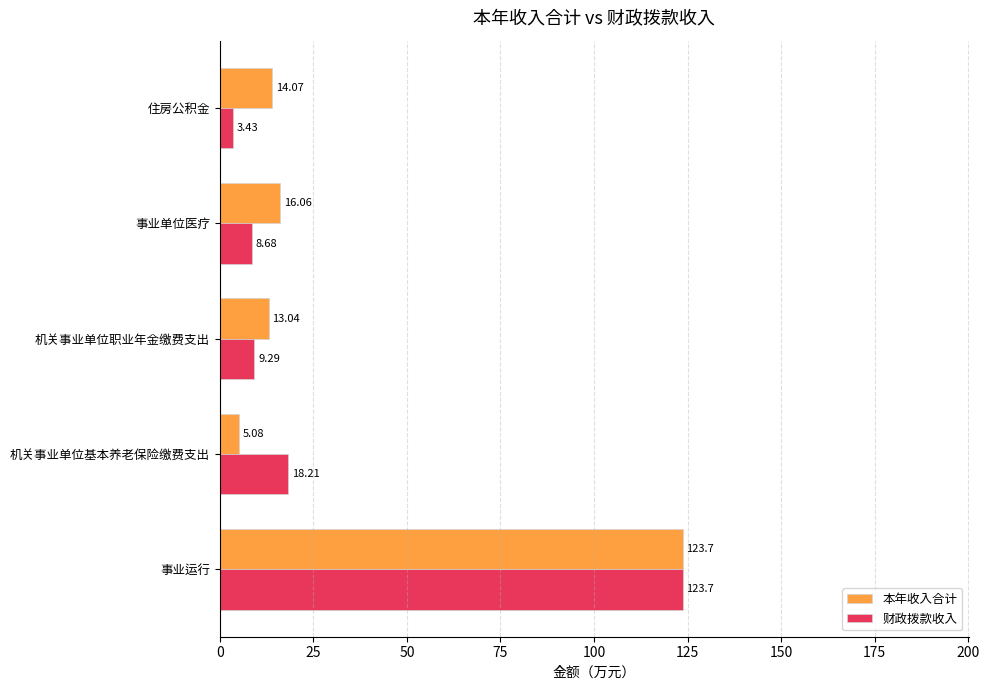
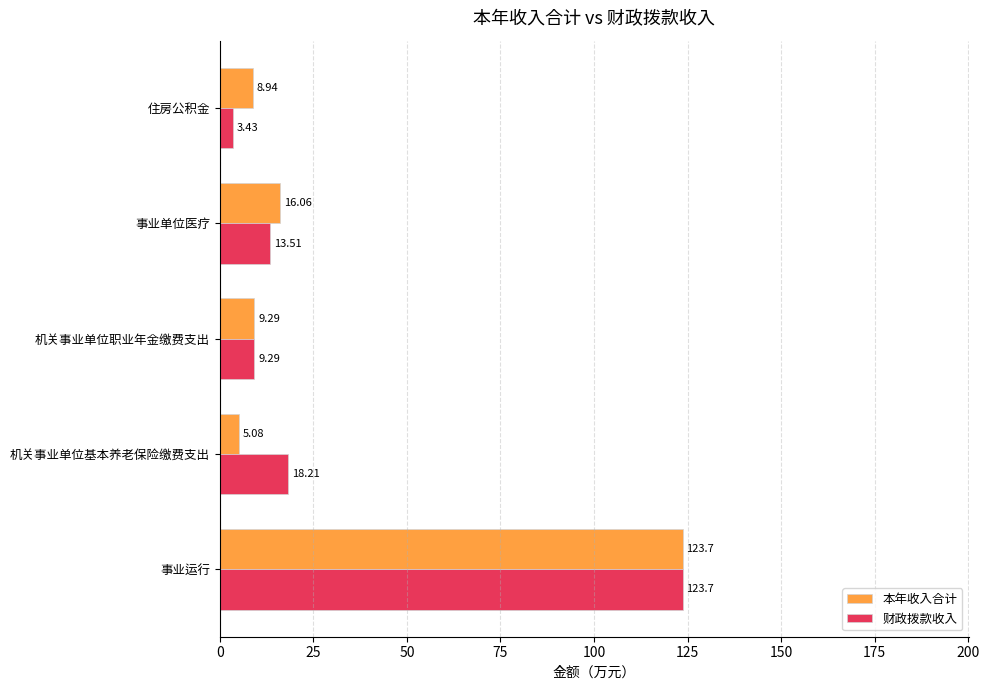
本年收入合计, 住房公积金: 14.07 -> 8.94
财政拨款收入, 事业单位医疗: 8.68 -> 13.51
本年收入合计, 机关事业单位职业年金缴费支出: 13.04 -> 9.29
